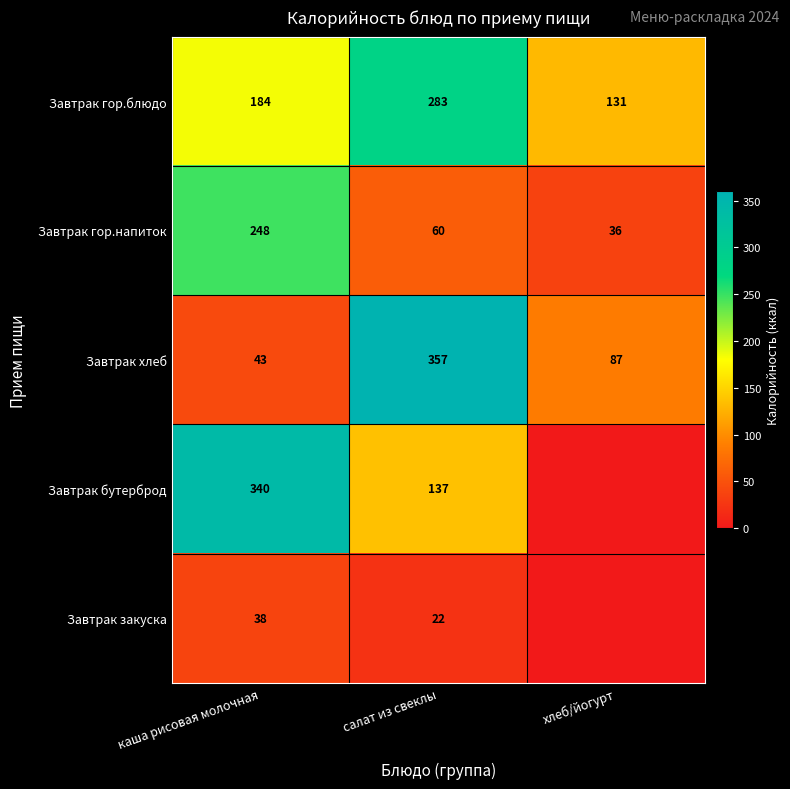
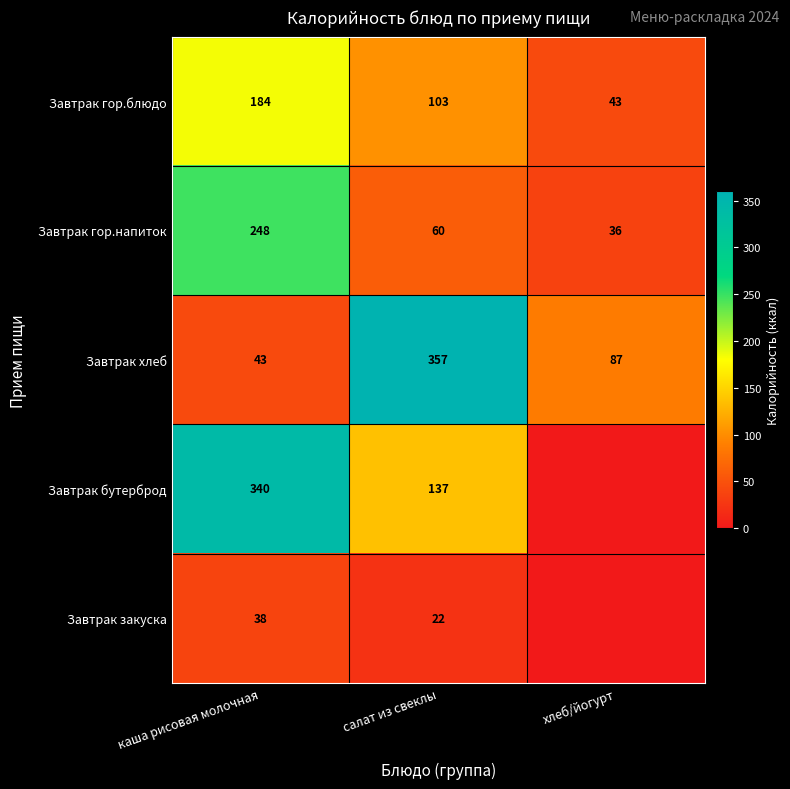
Завтрак гор.блюдо, салат из свеклы: 283 -> 103
Завтрак гор.блюдо, хлеб/йогурт: 131 -> 43
